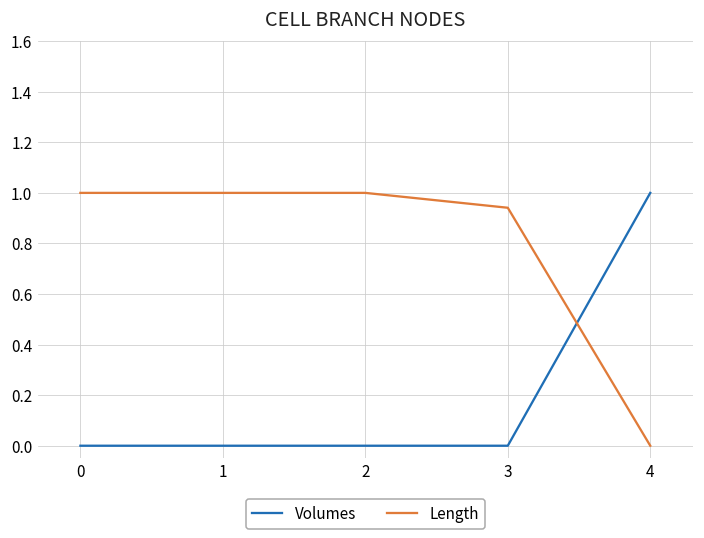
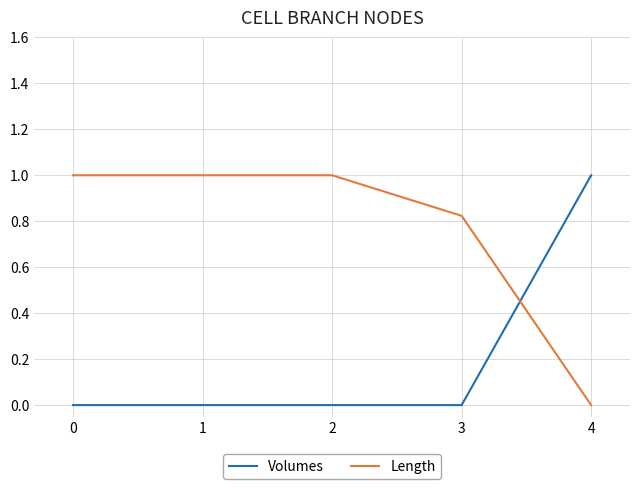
Length, 3: 0.94 -> 0.82
